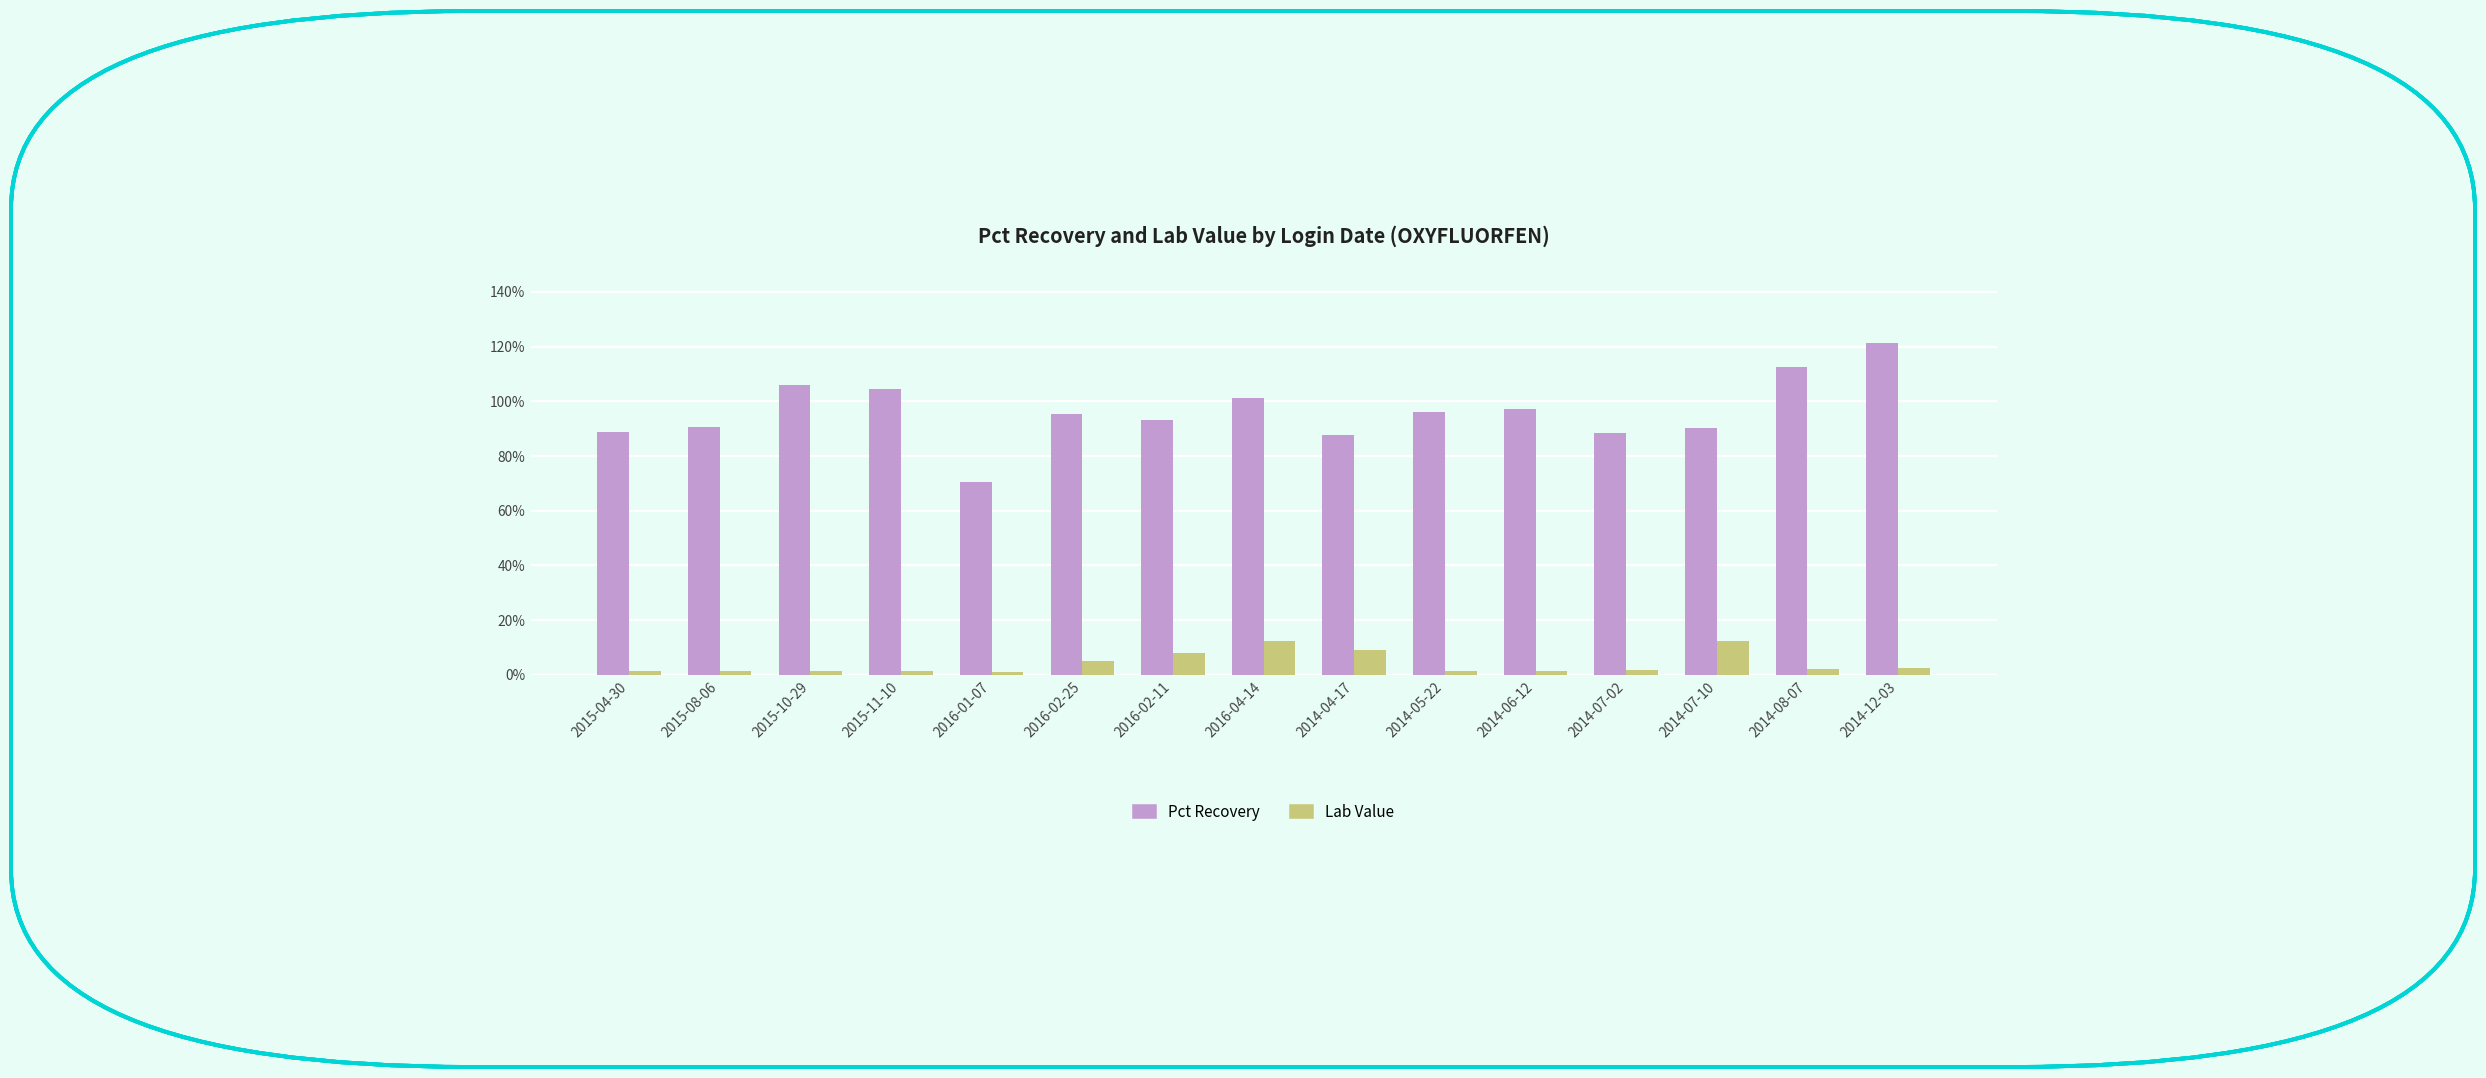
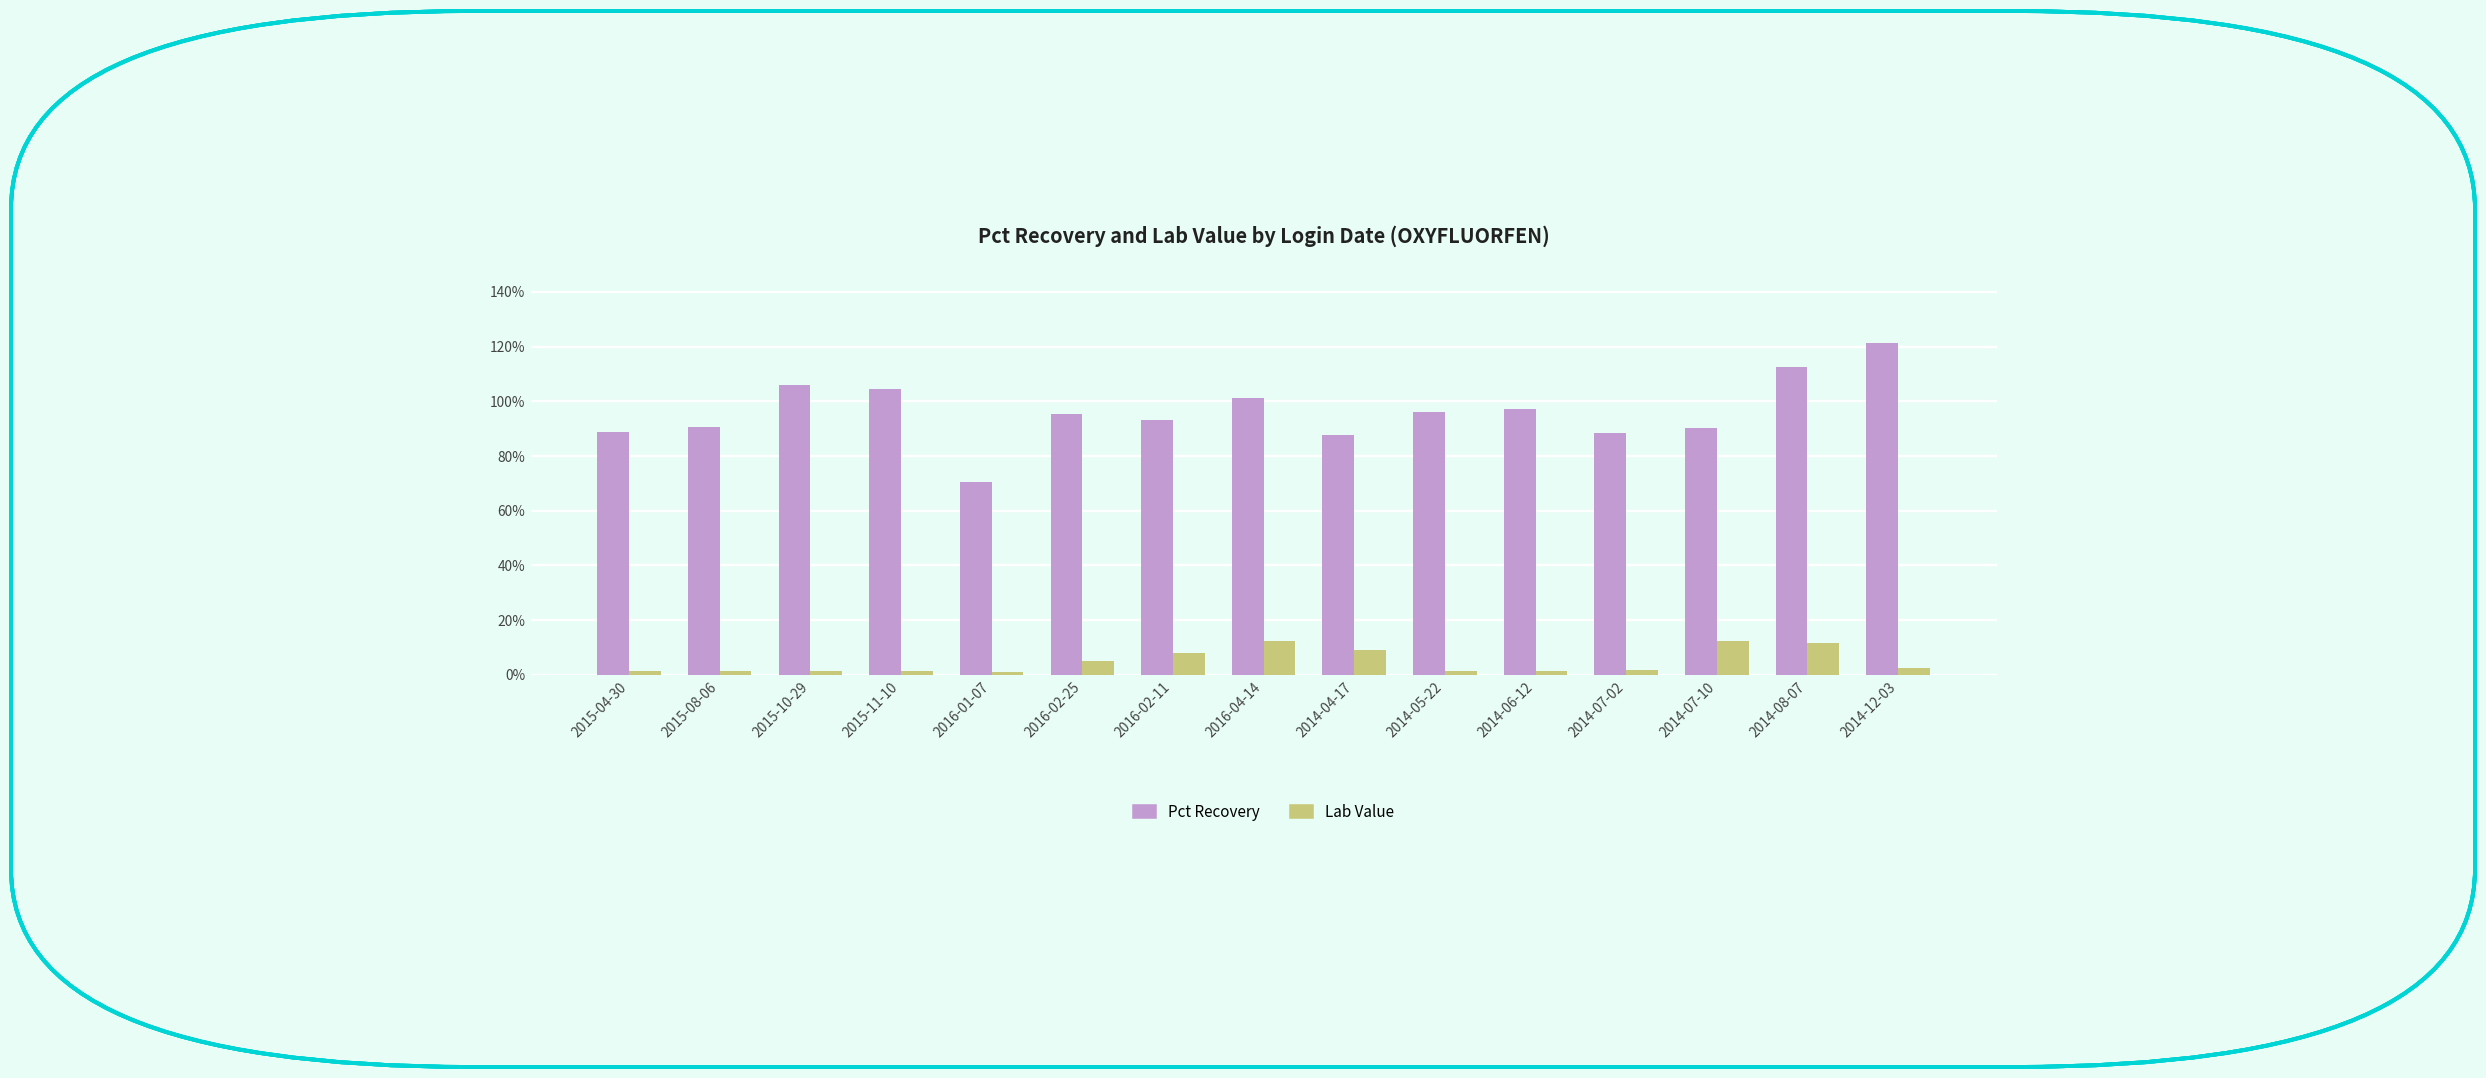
Lab Value, 2014-08-07: 2% -> 12%
